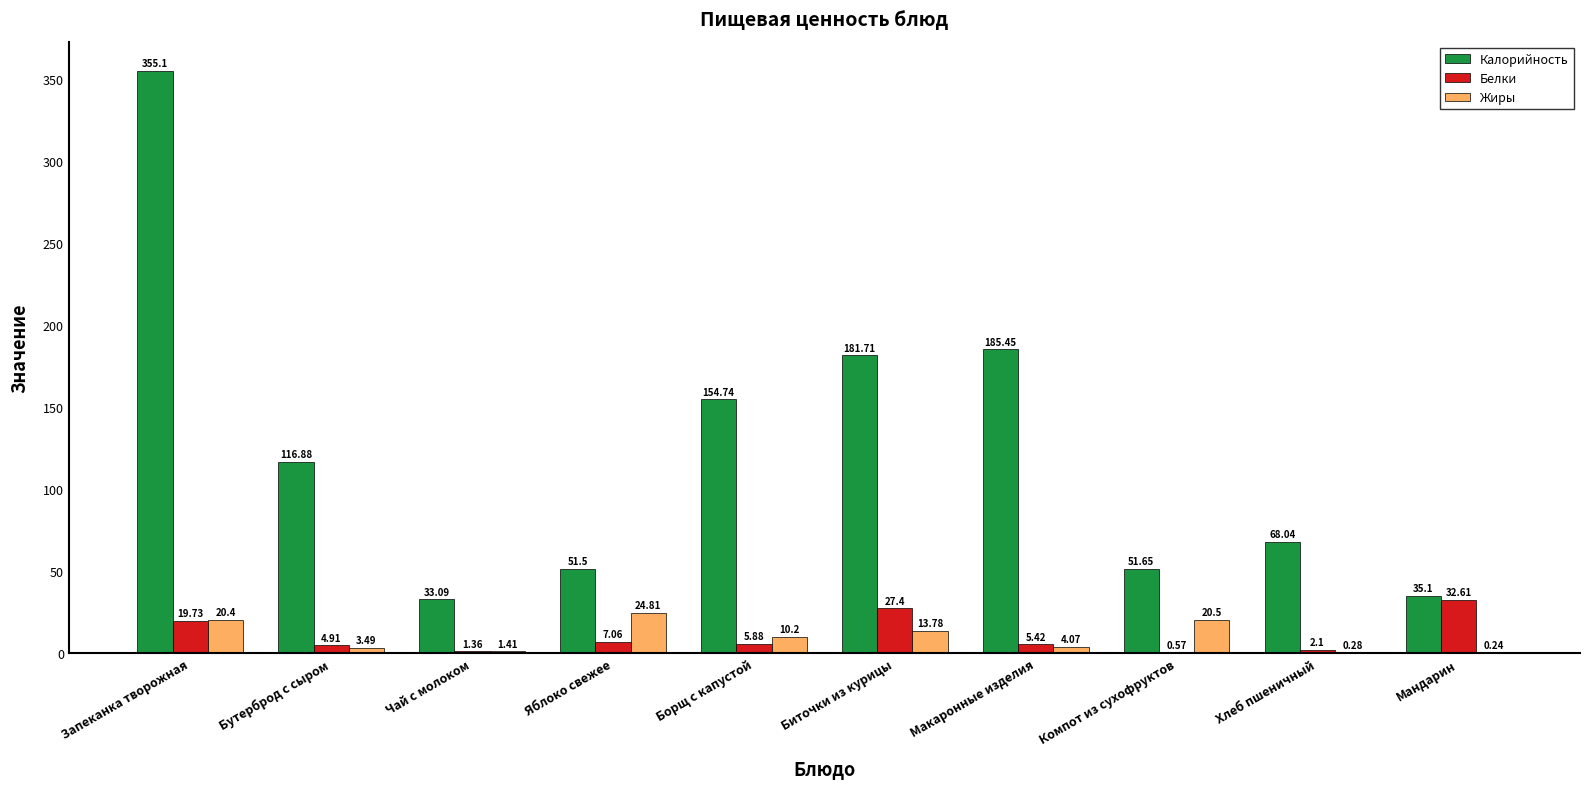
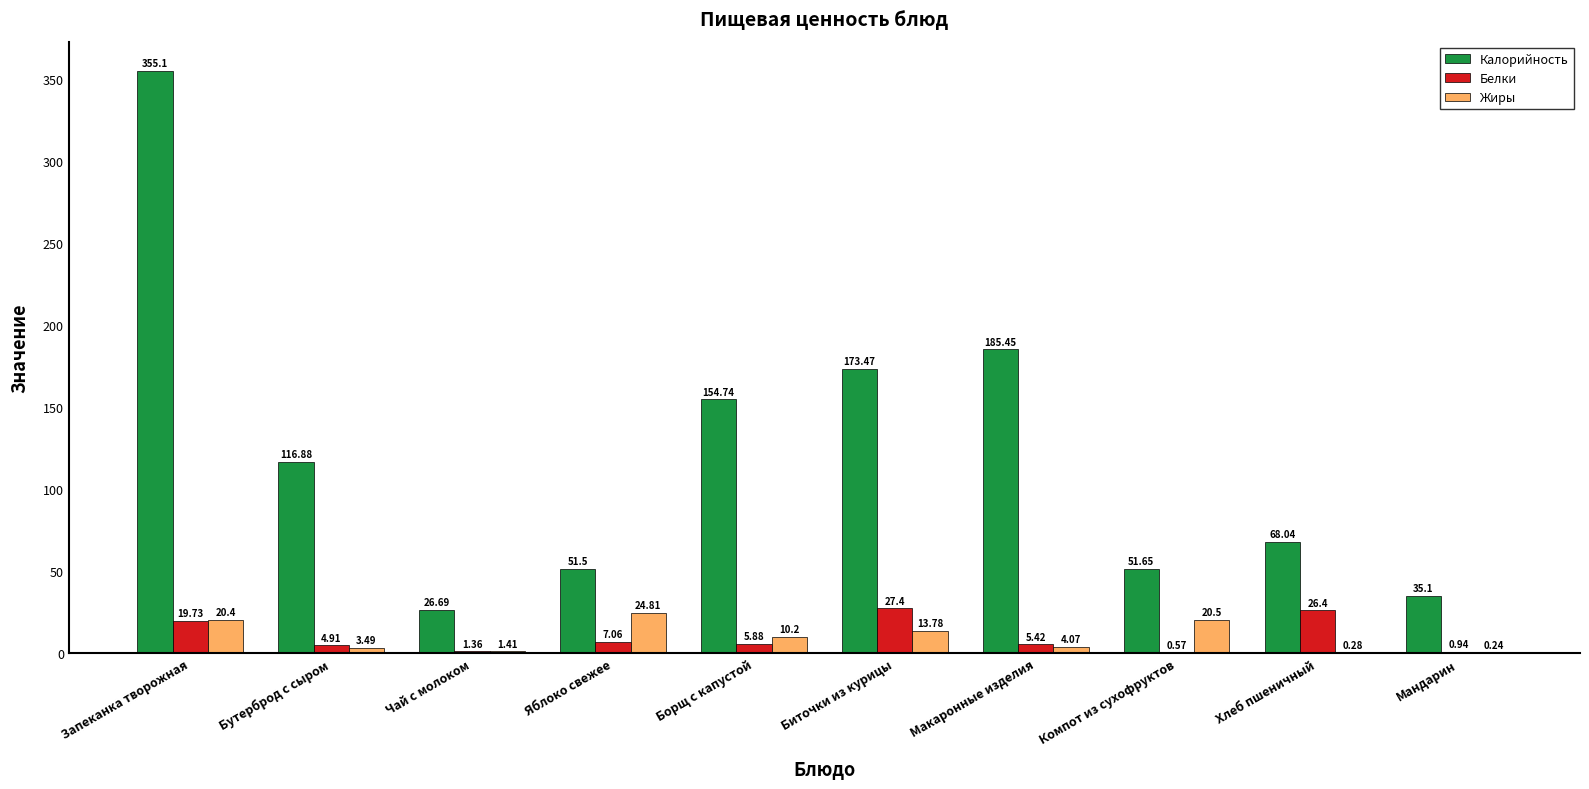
Калорийность, Чай с молоком: 33.09 -> 26.69
Калорийность, Биточки из курицы: 181.71 -> 173.47
Белки, Хлеб пшеничный: 2.1 -> 26.4
Белки, Мандарин: 32.61 -> 0.94
